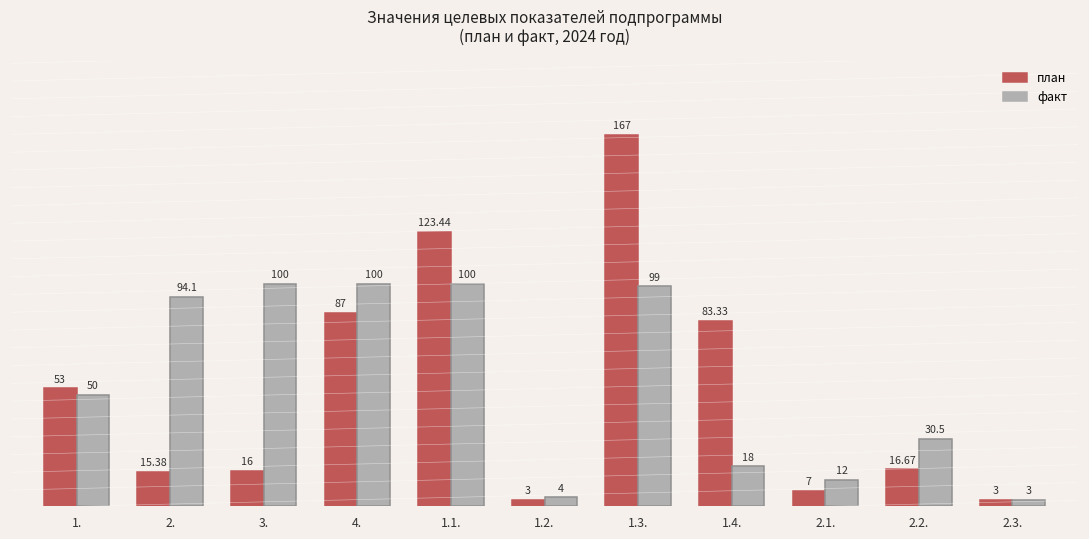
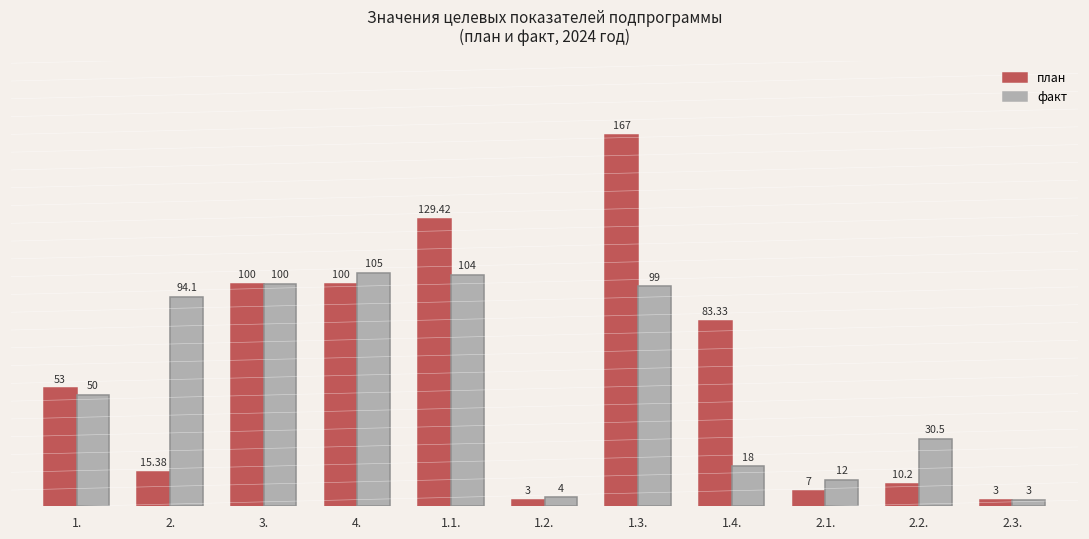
план, 3.: 16 -> 100
план, 4.: 87 -> 100
факт, 4.: 100 -> 105
план, 1.1.: 123.44 -> 129.42
факт, 1.1.: 100 -> 104
план, 2.2.: 16.67 -> 10.2
